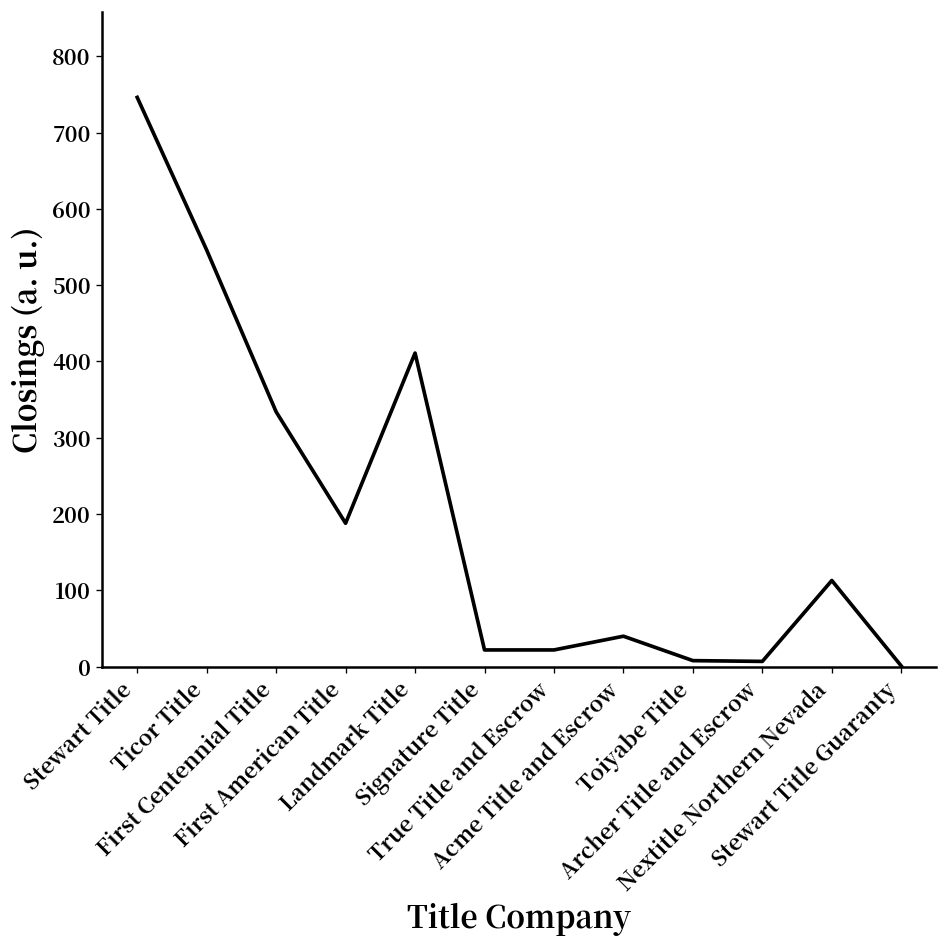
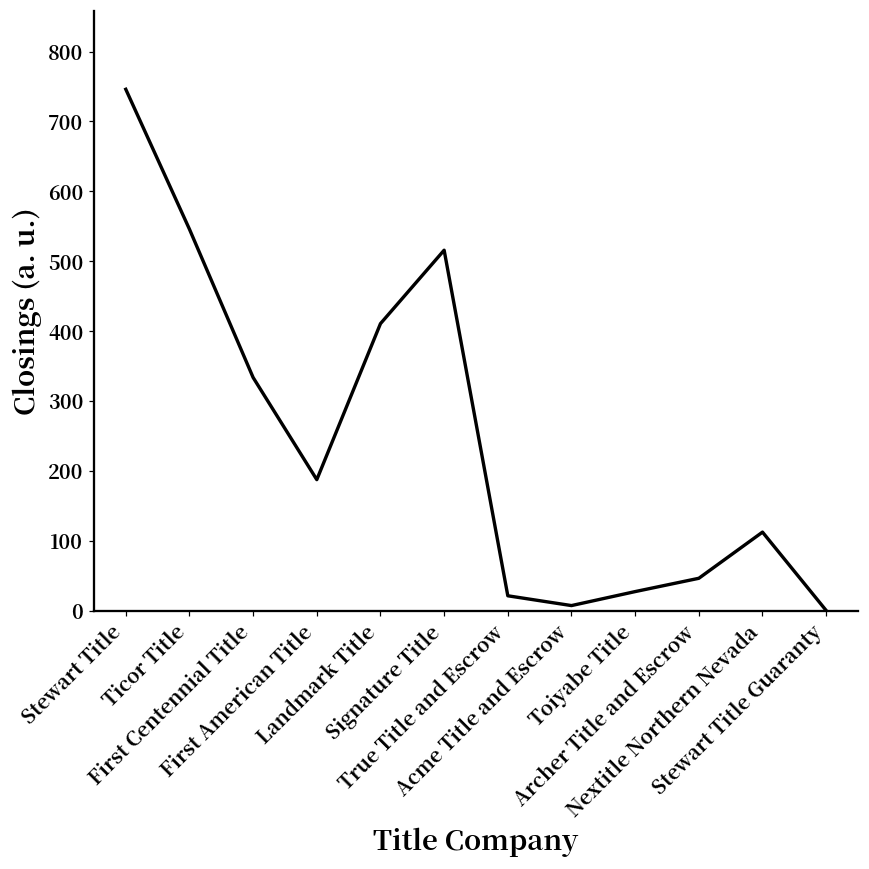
Signature Title: 20 -> 520
Acme Title and Escrow: 40 -> 10
Toiyabe Title: 10 -> 30
Archer Title and Escrow: 10 -> 50
